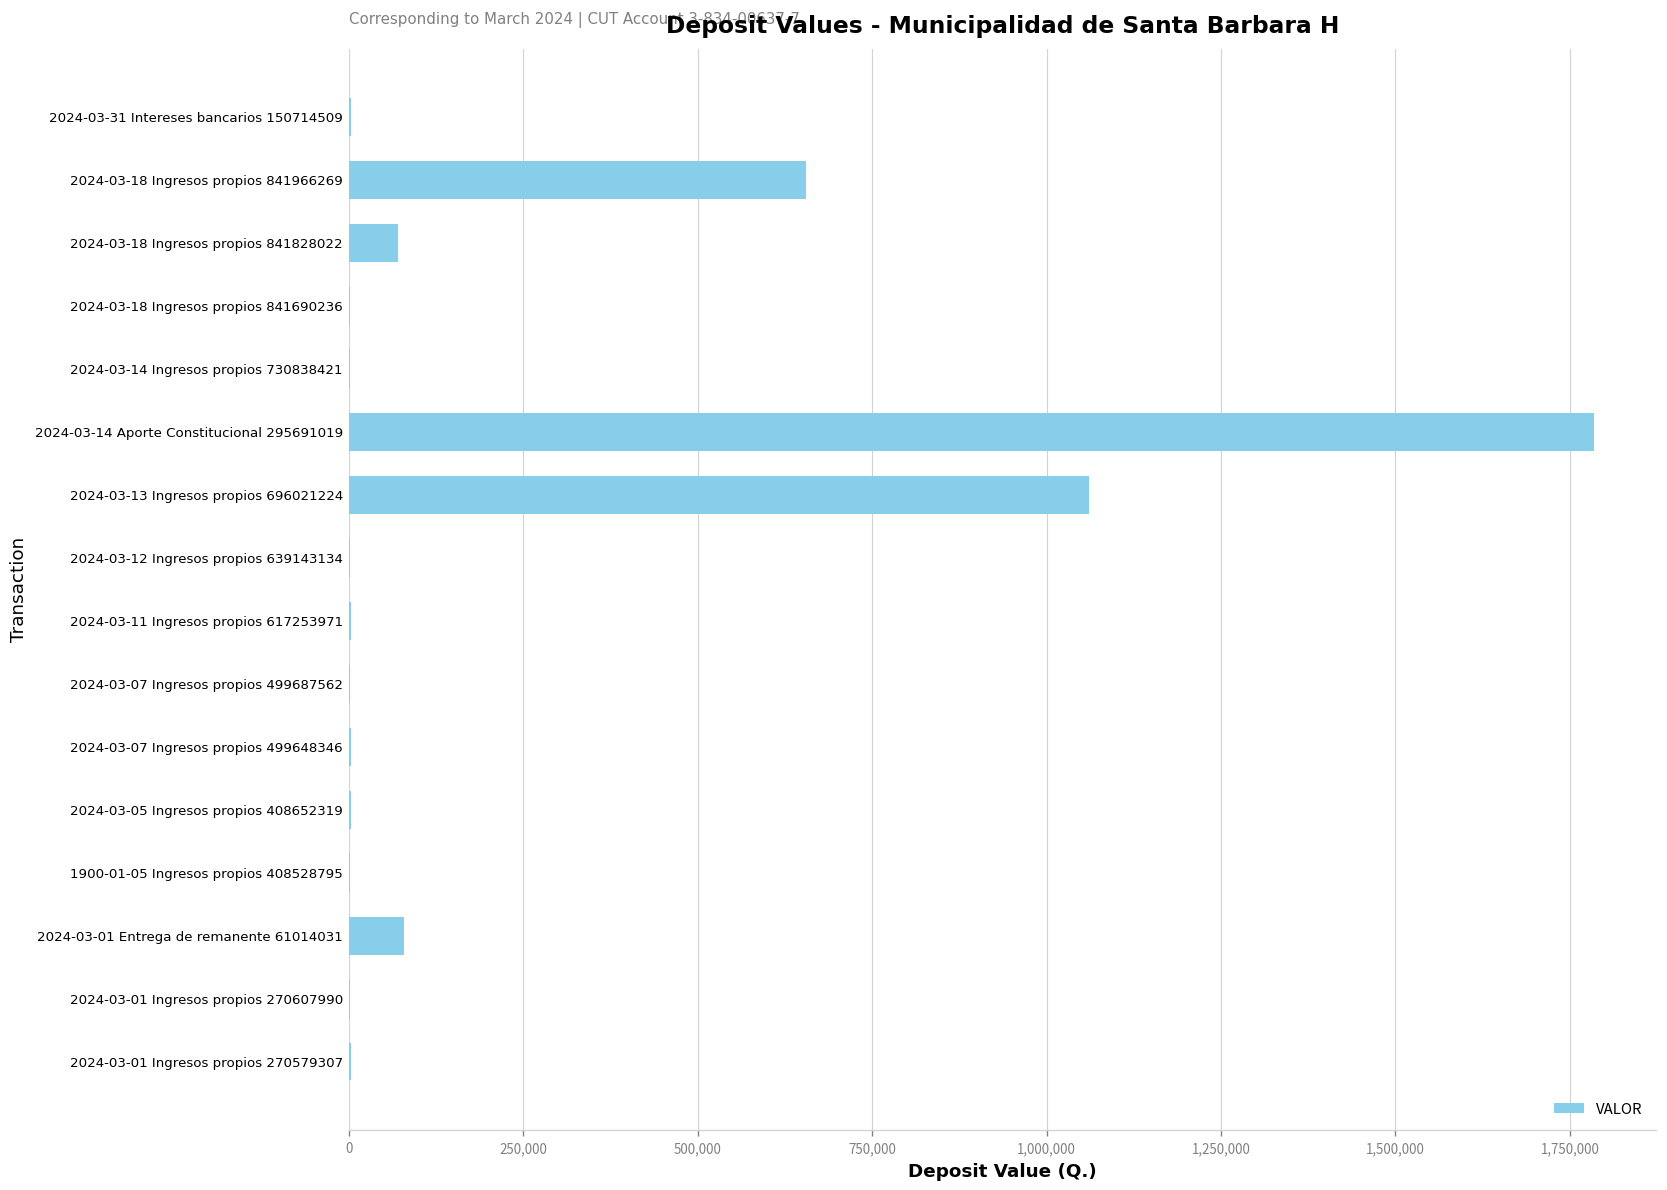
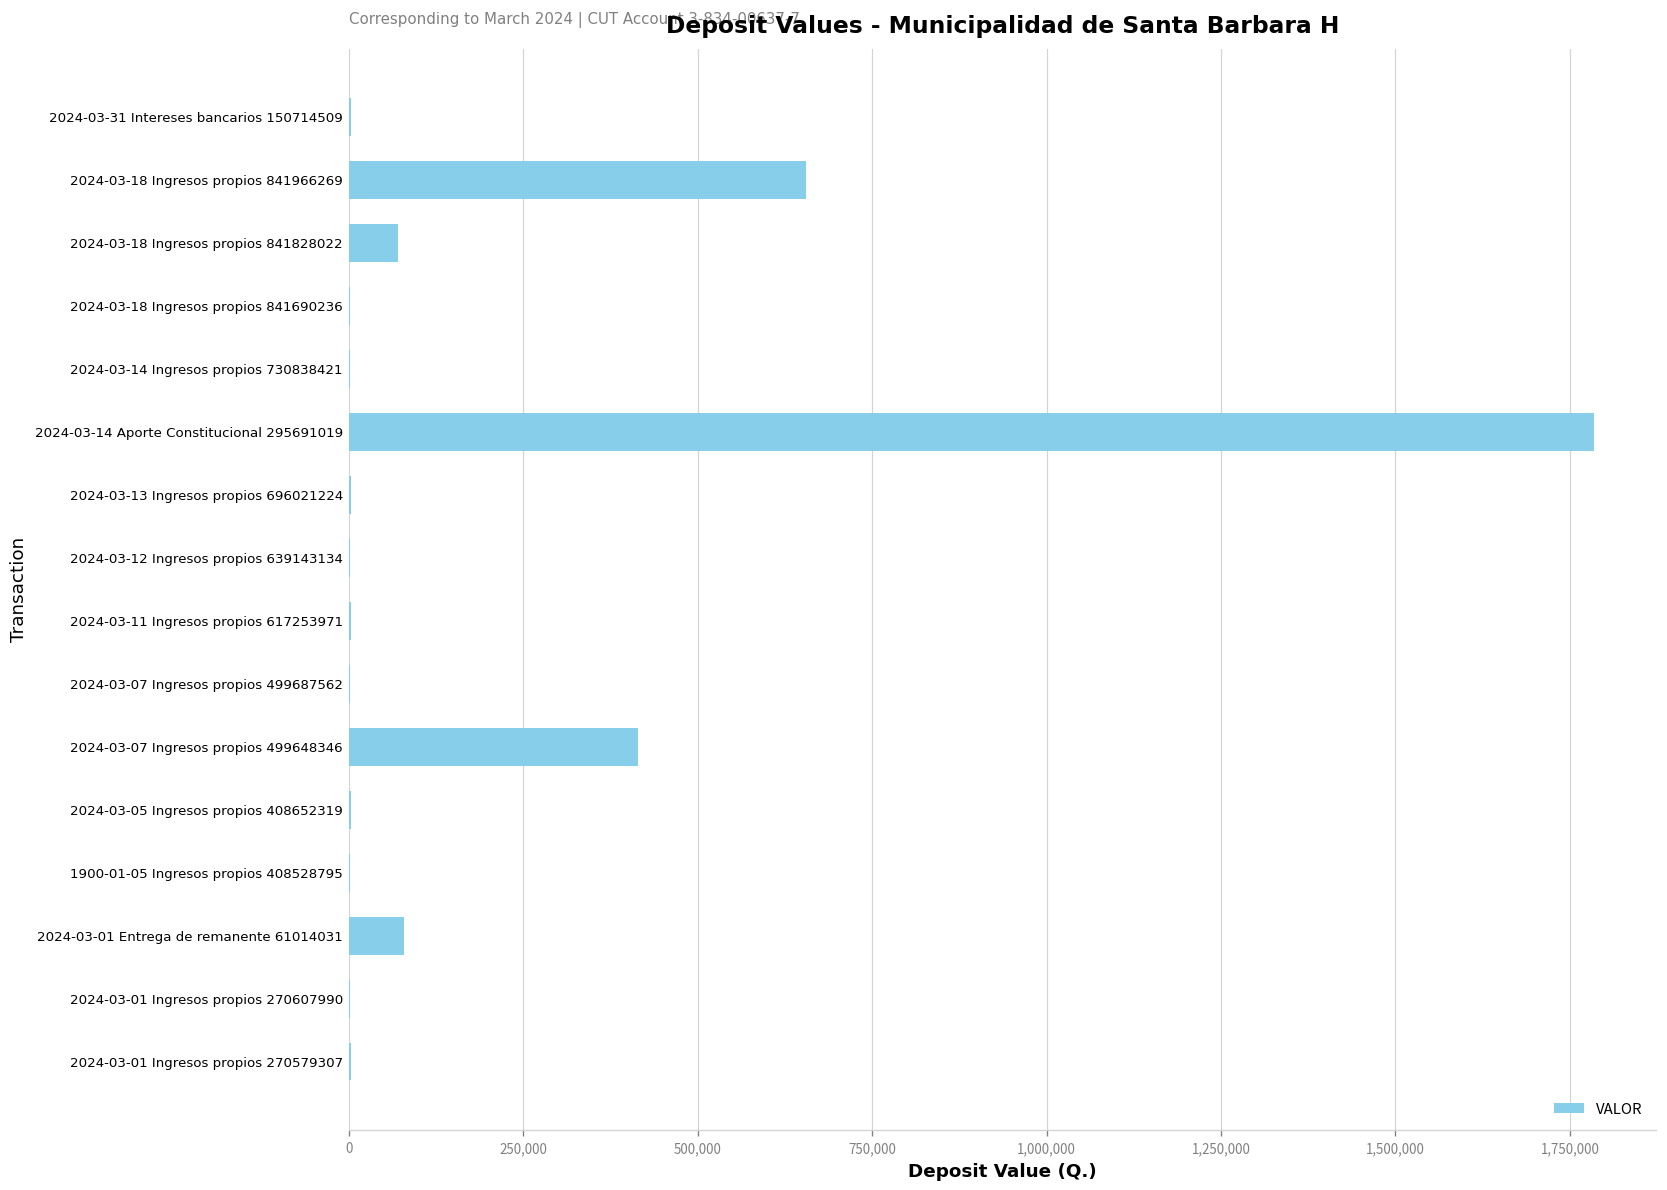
2024-03-13 Ingresos propios 696021224: 1,060,000 -> 0
2024-03-07 Ingresos propios 499648346: 0 -> 410,000
